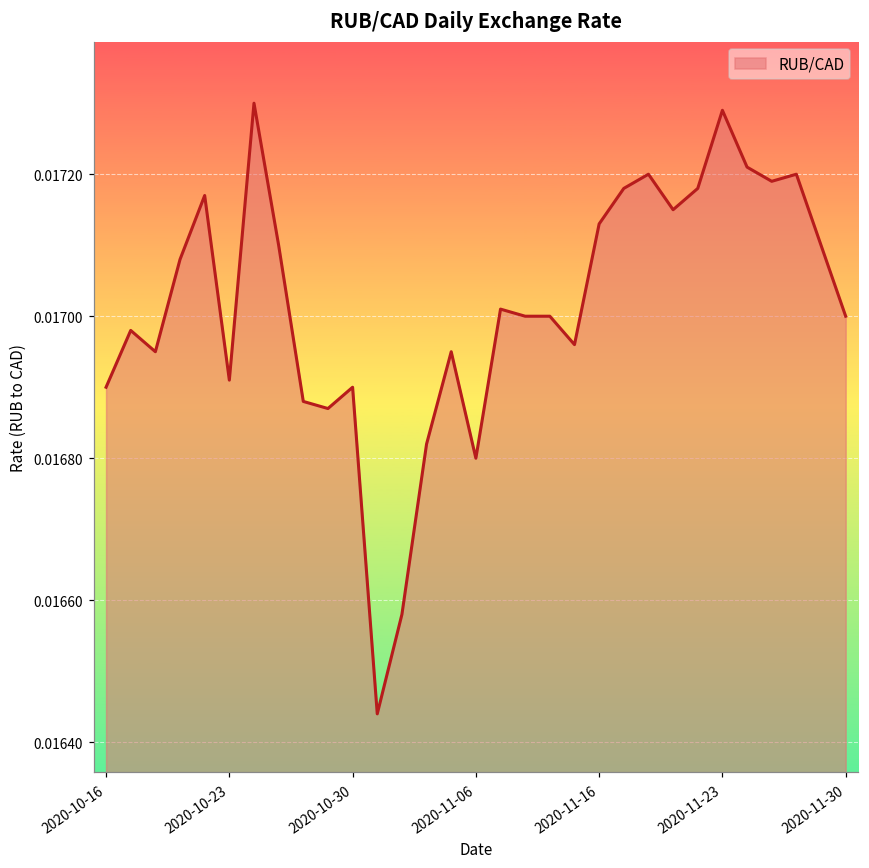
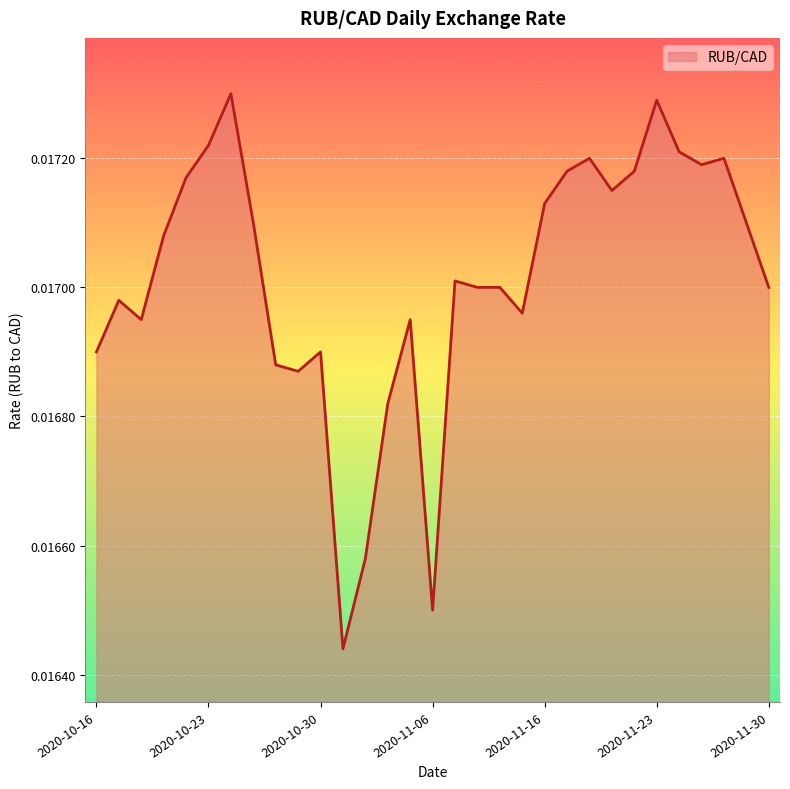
2020-10-23: 0.01691 -> 0.01722
2020-11-06: 0.0168 -> 0.0165
